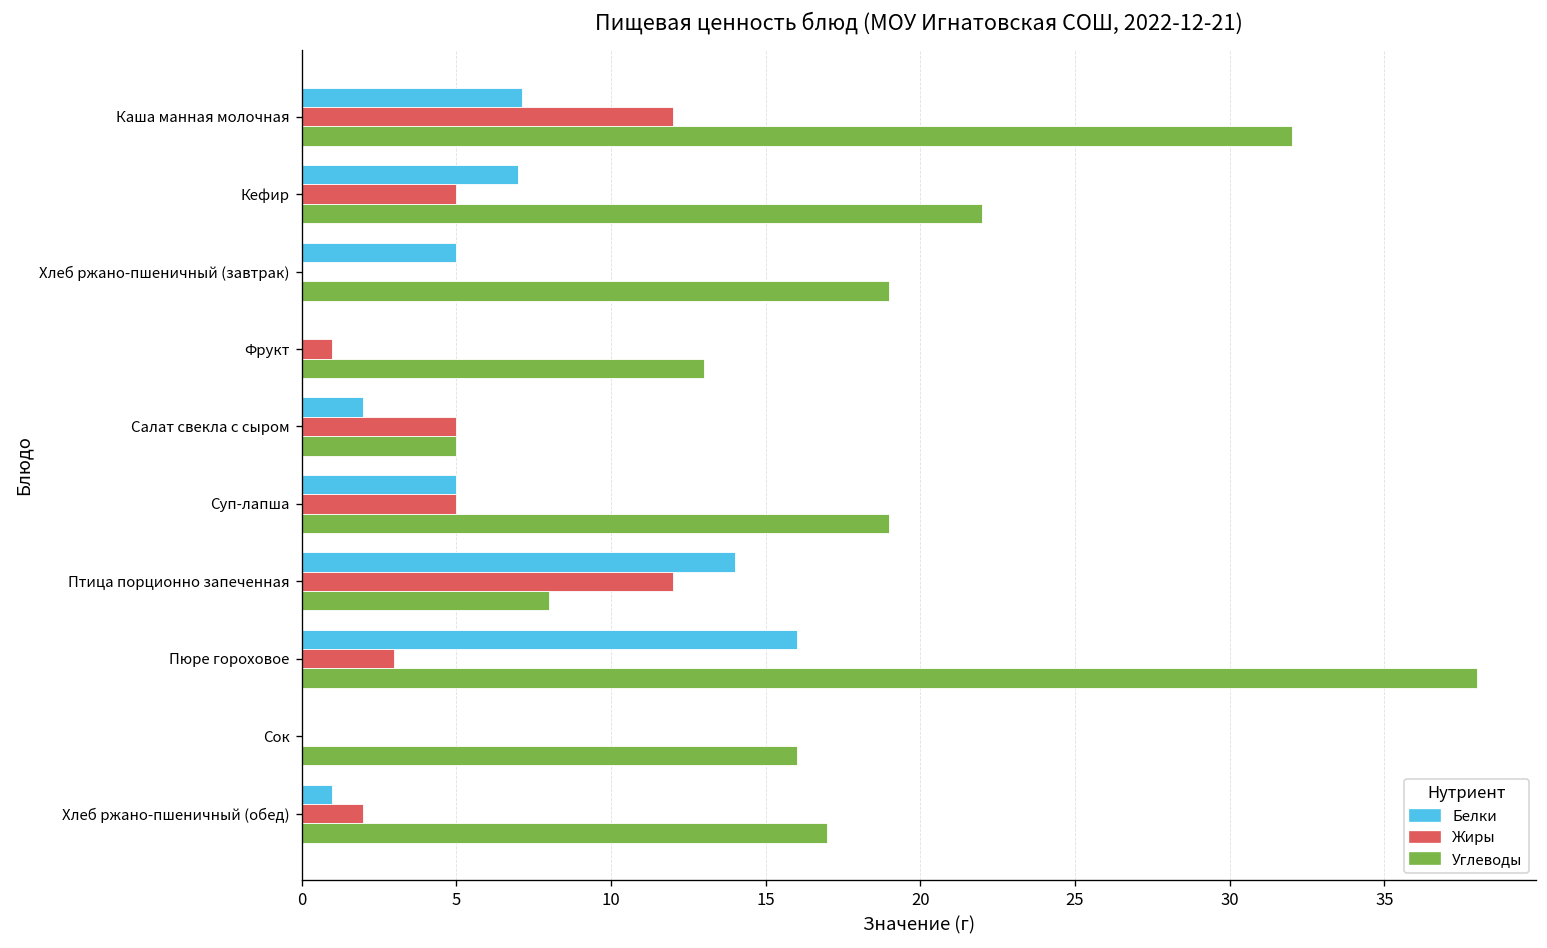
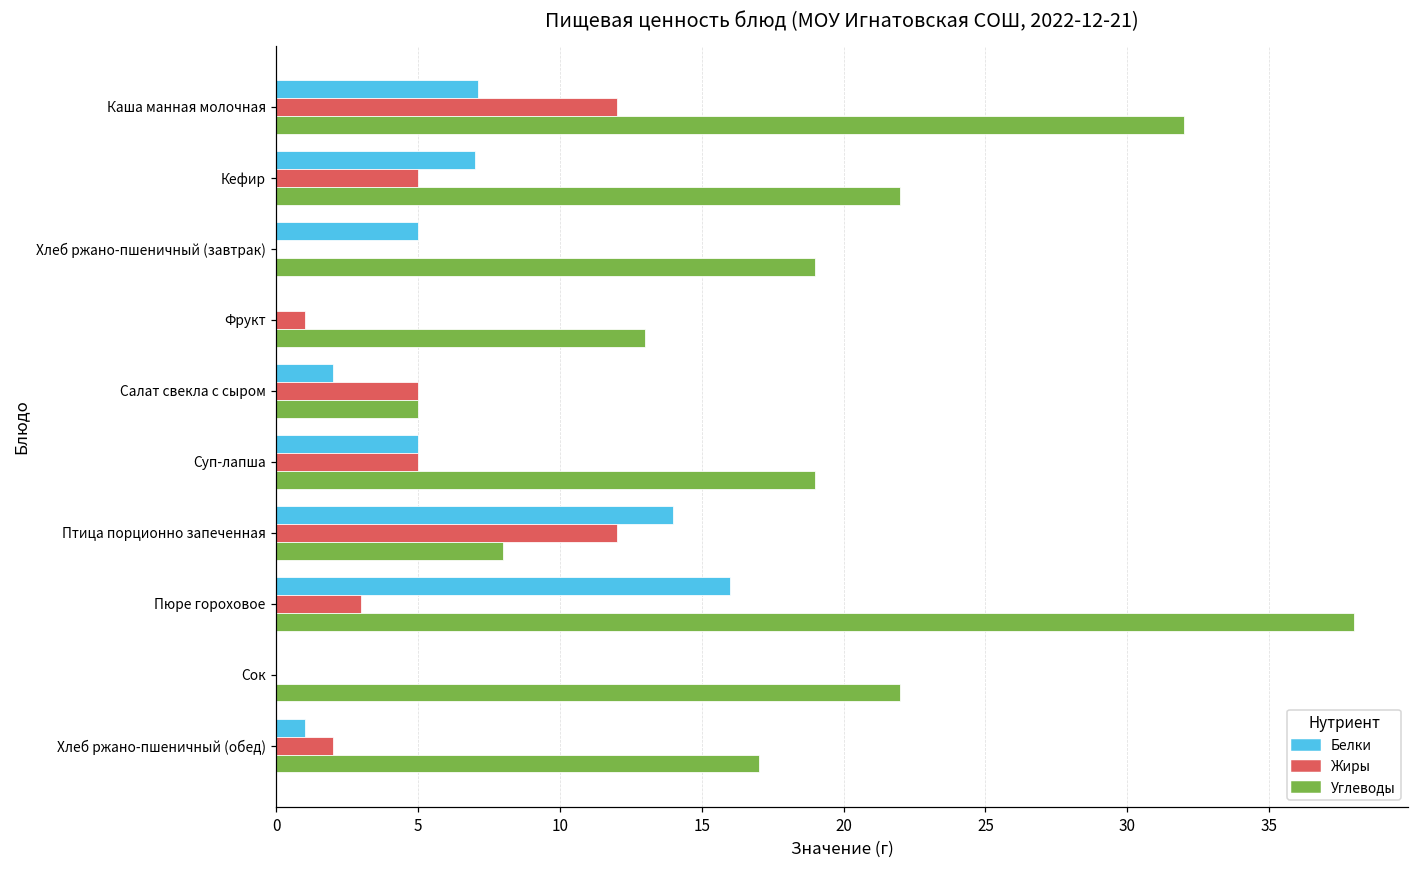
Углеводы, Сок: 16 -> 22
